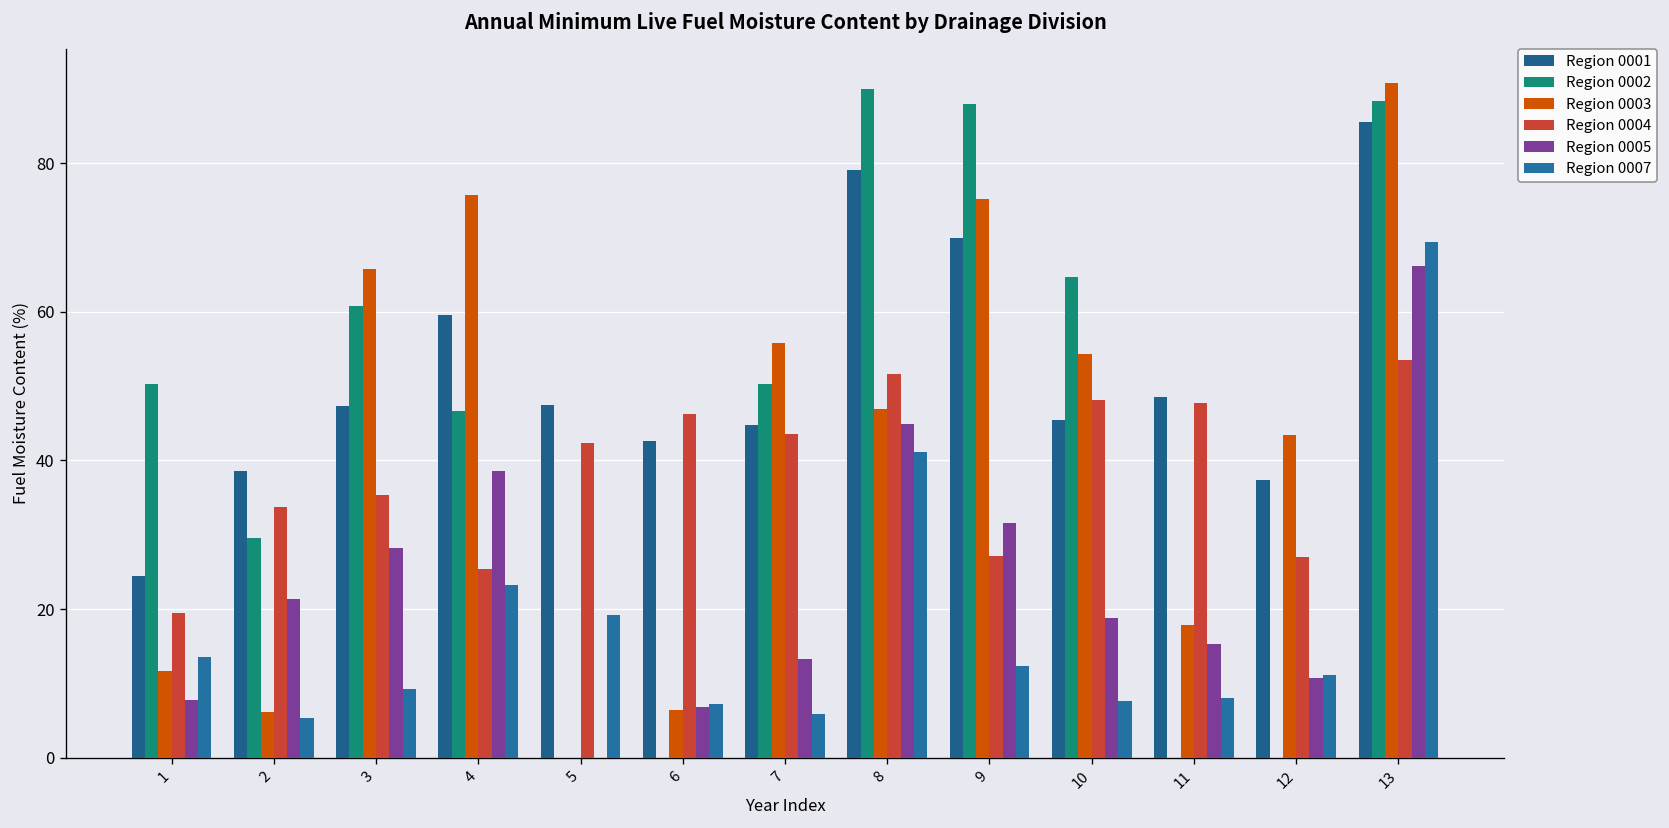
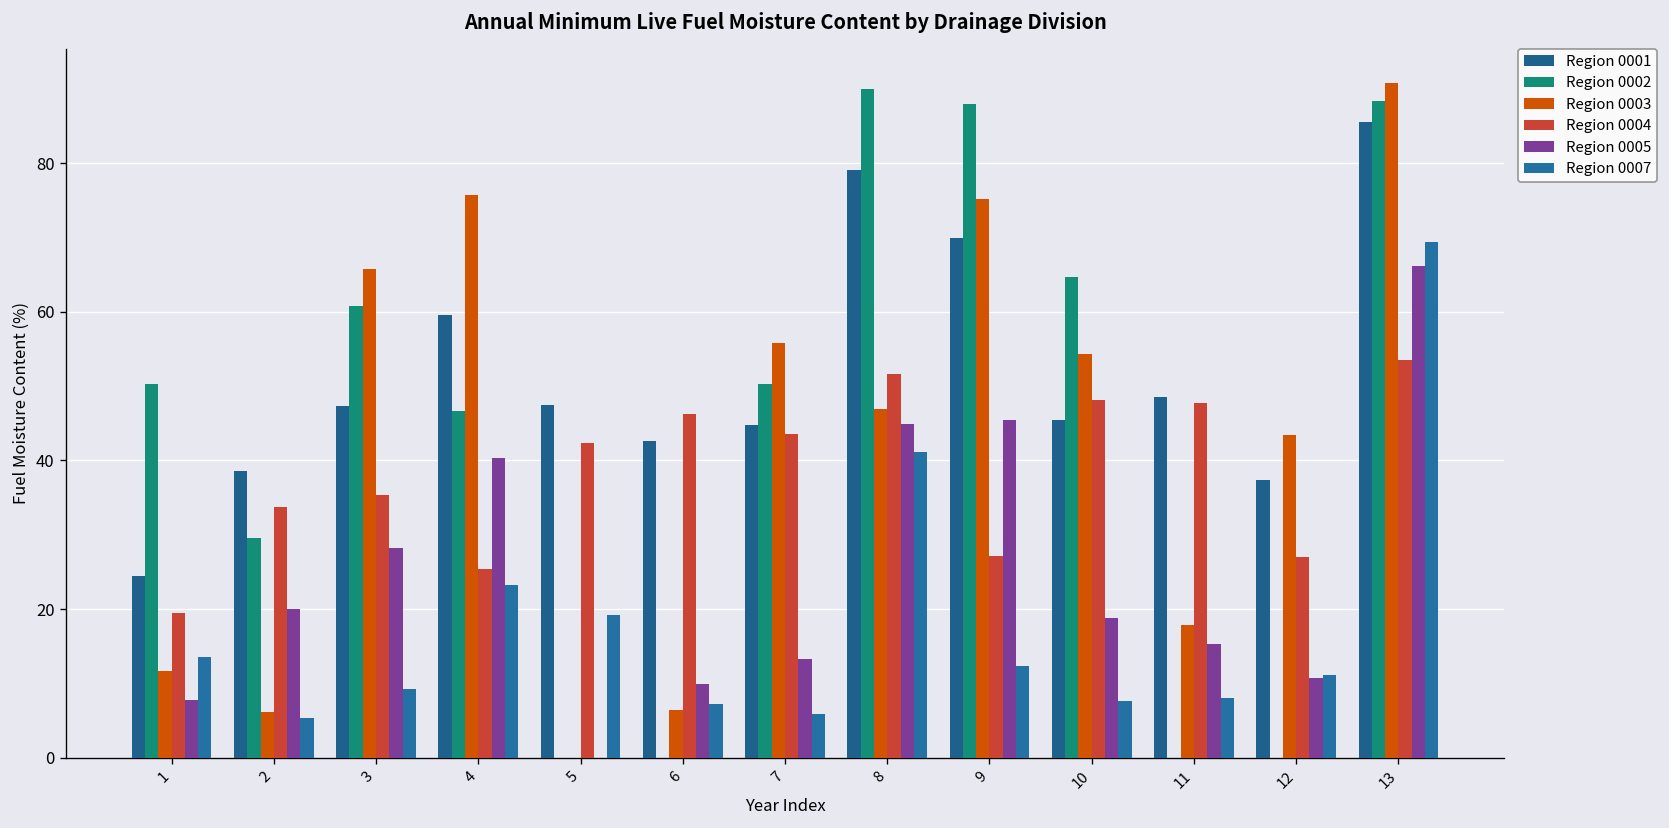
Region 0005, 2: 21 -> 20
Region 0005, 4: 39 -> 40
Region 0005, 6: 7 -> 10
Region 0005, 9: 32 -> 45
